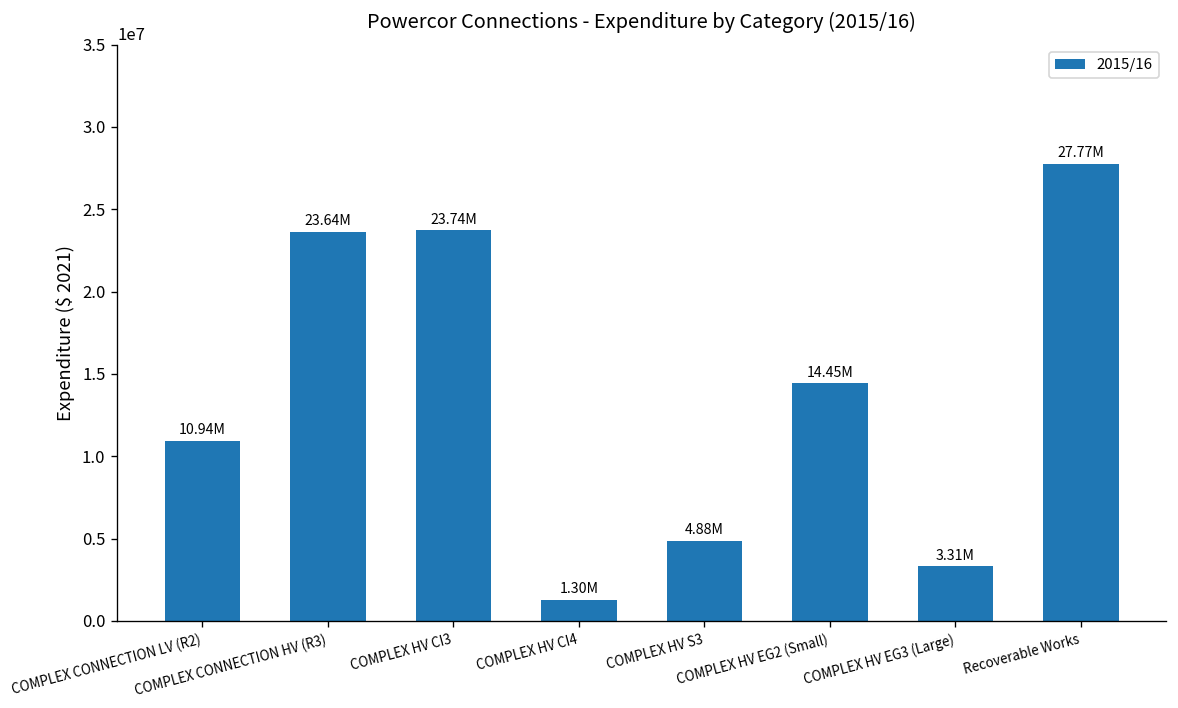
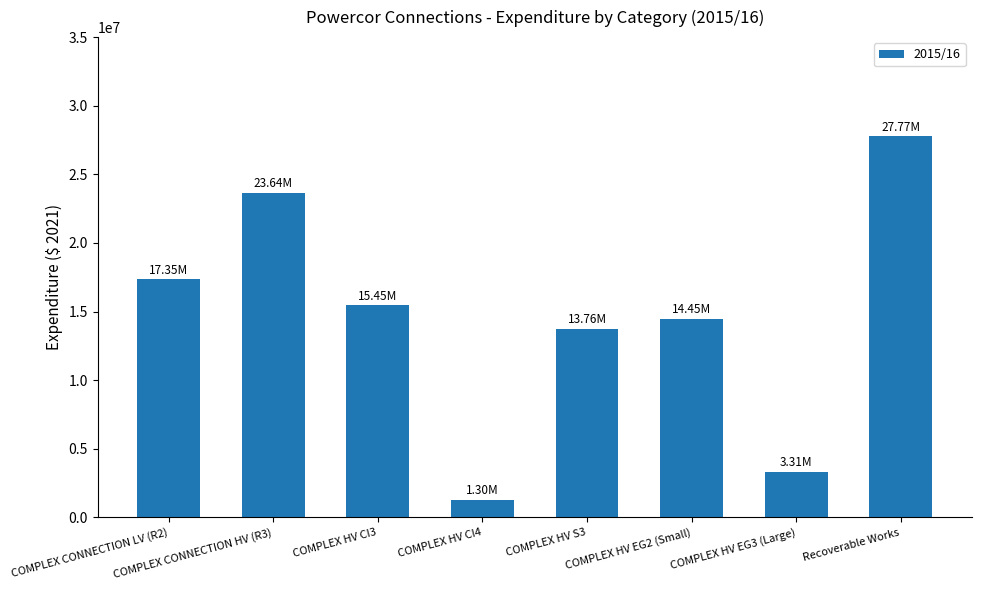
COMPLEX CONNECTION LV (R2): 10.94M -> 17.35M
COMPLEX HV CI3: 23.74M -> 15.45M
COMPLEX HV S3: 4.88M -> 13.76M
